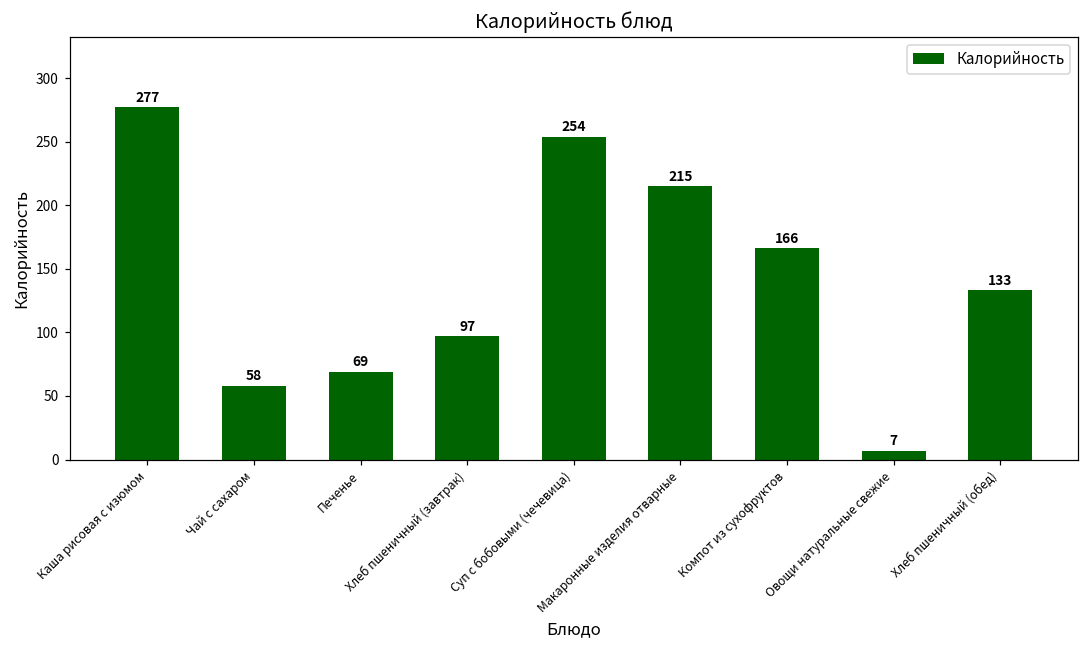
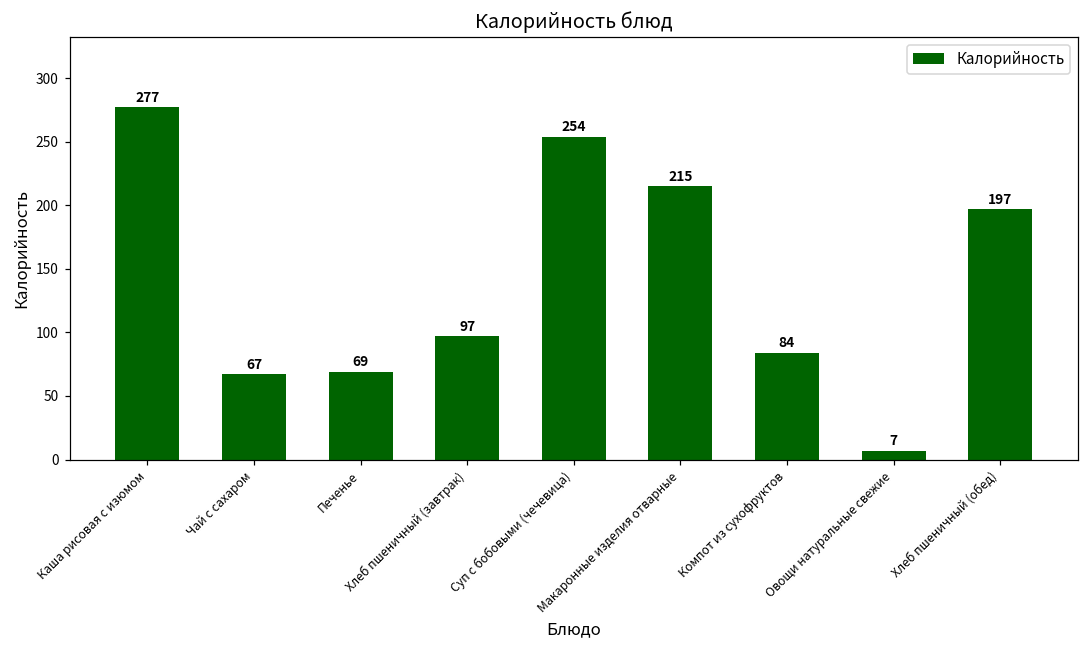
Чай с сахаром: 58 -> 67
Компот из сухофруктов: 166 -> 84
Хлеб пшеничный (обед): 133 -> 197
